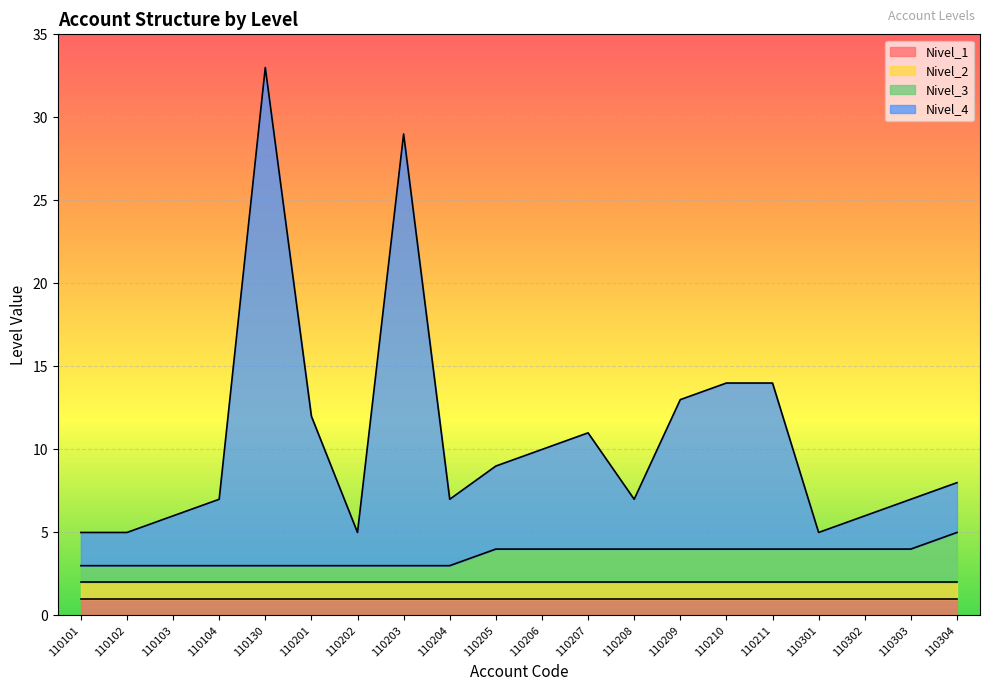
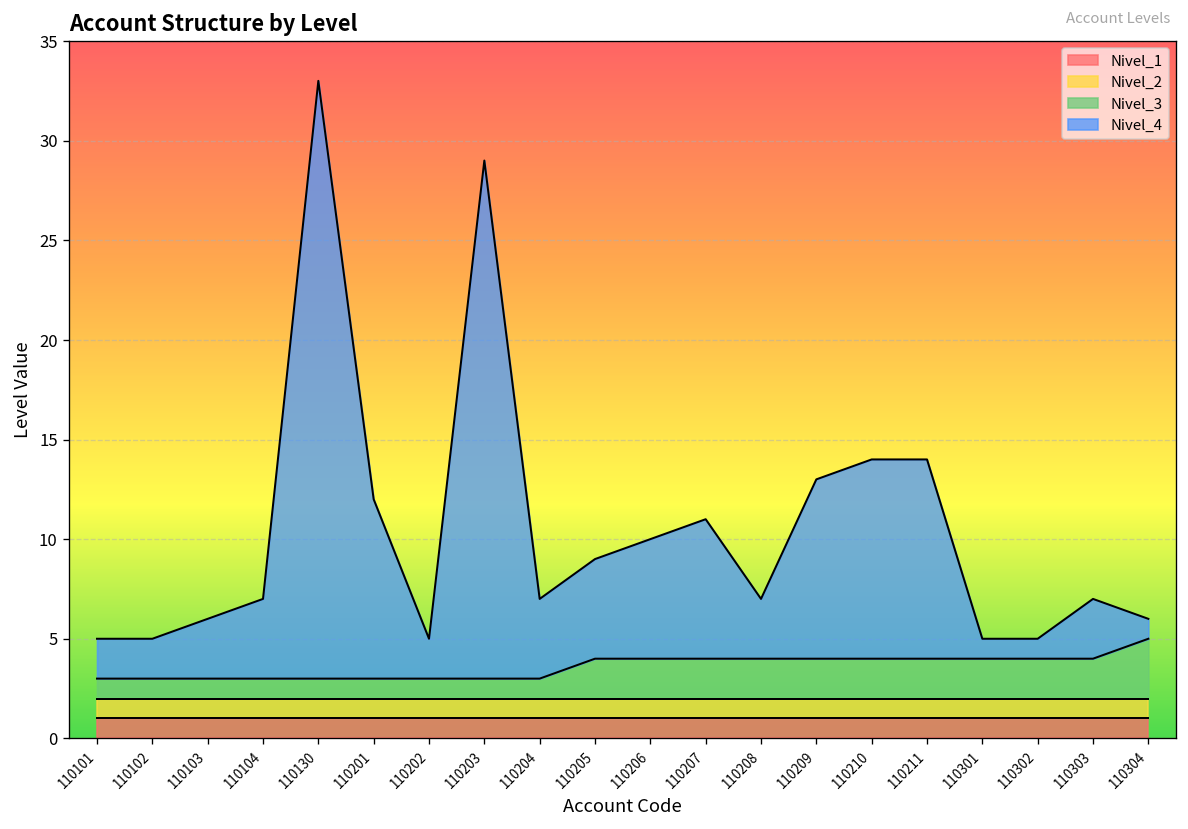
Nivel_4, 110302: 2 -> 1
Nivel_4, 110304: 3 -> 1
